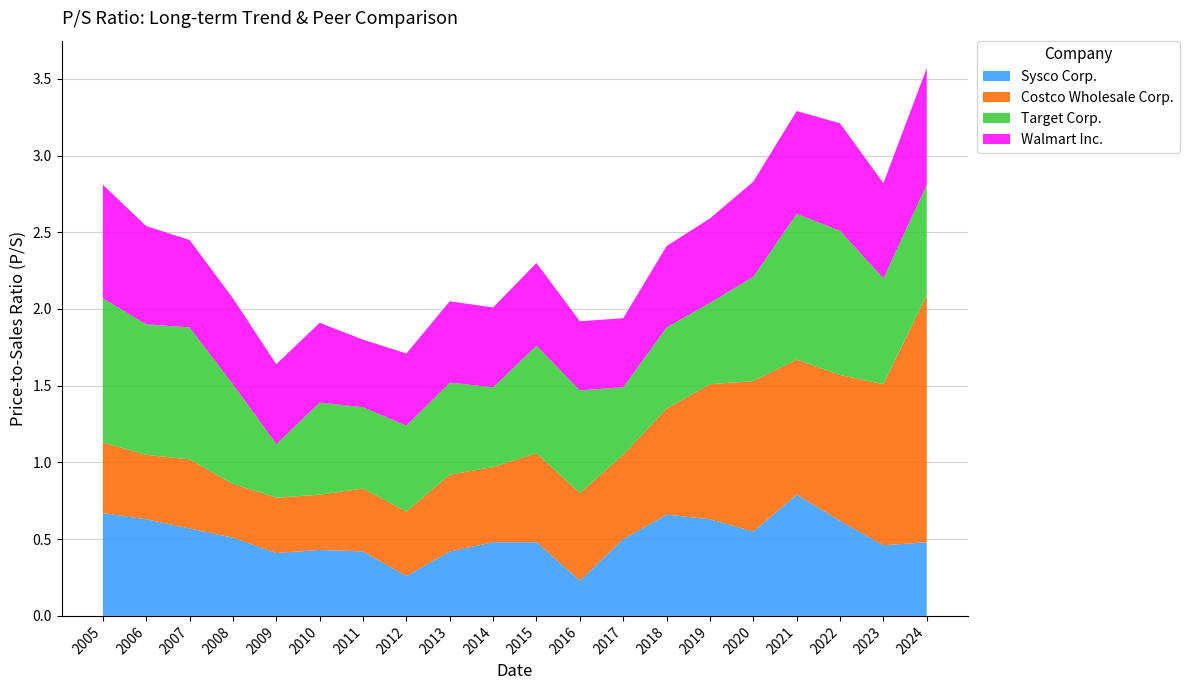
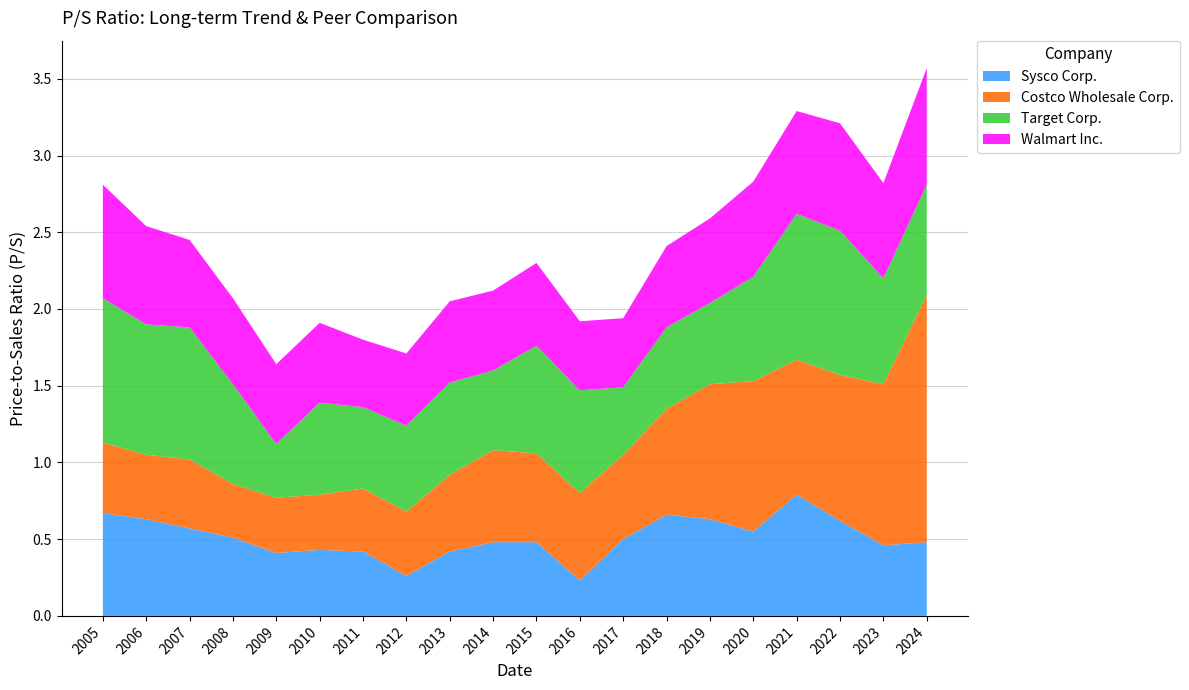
Costco Wholesale Corp., 2014: 0.49 -> 0.60
